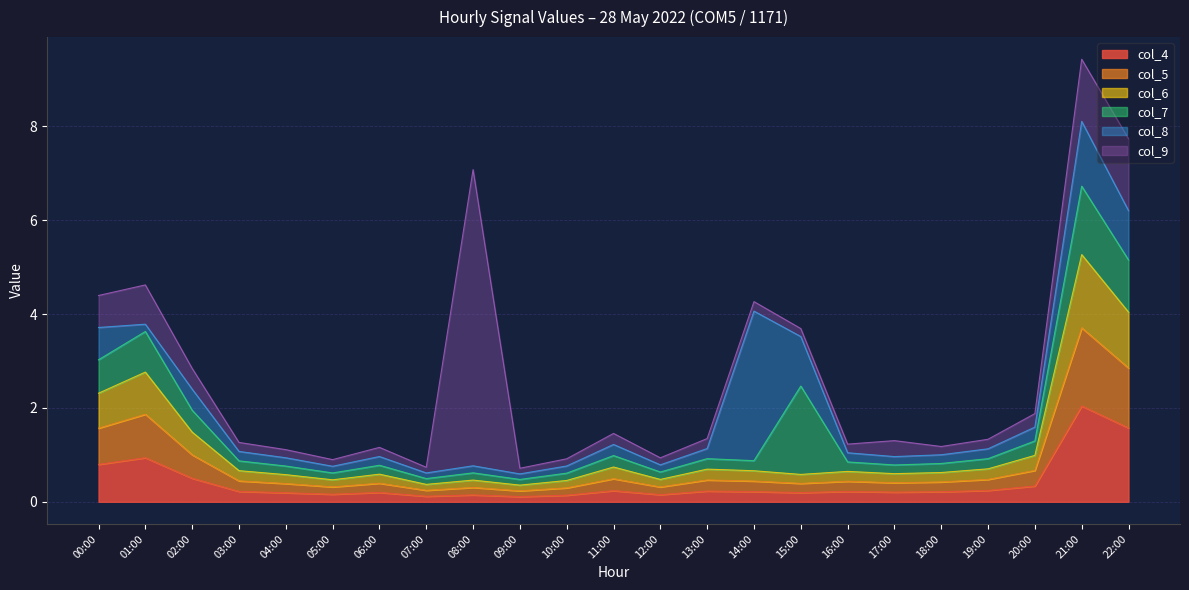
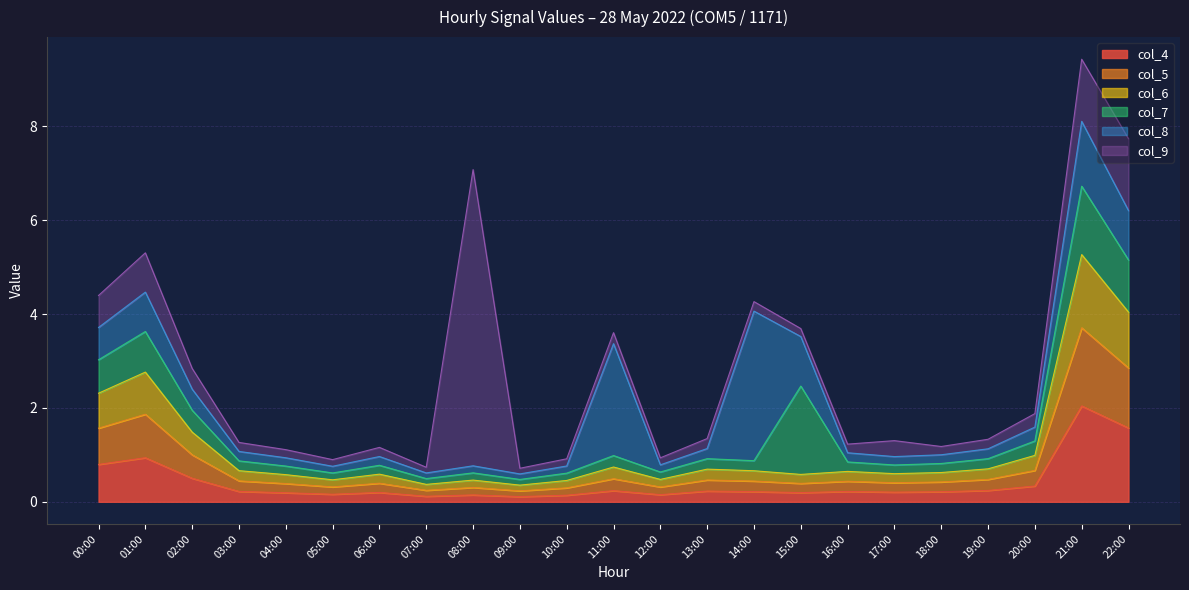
col_8, 01:00: 0.2 -> 0.8
col_8, 11:00: 0.2 -> 2.4
